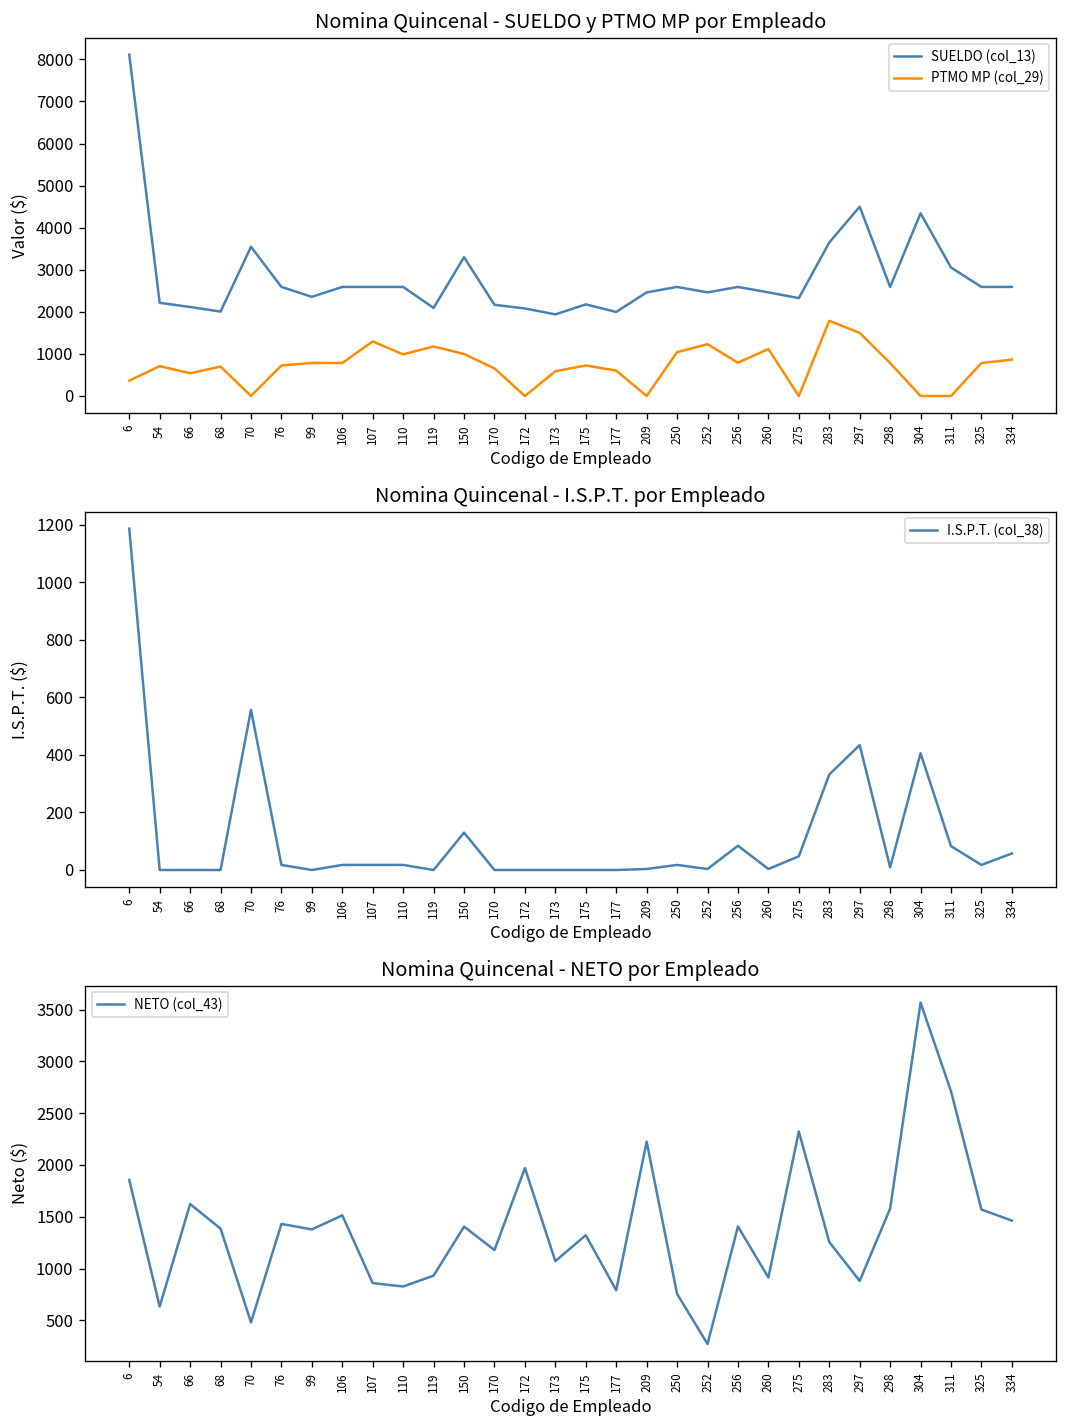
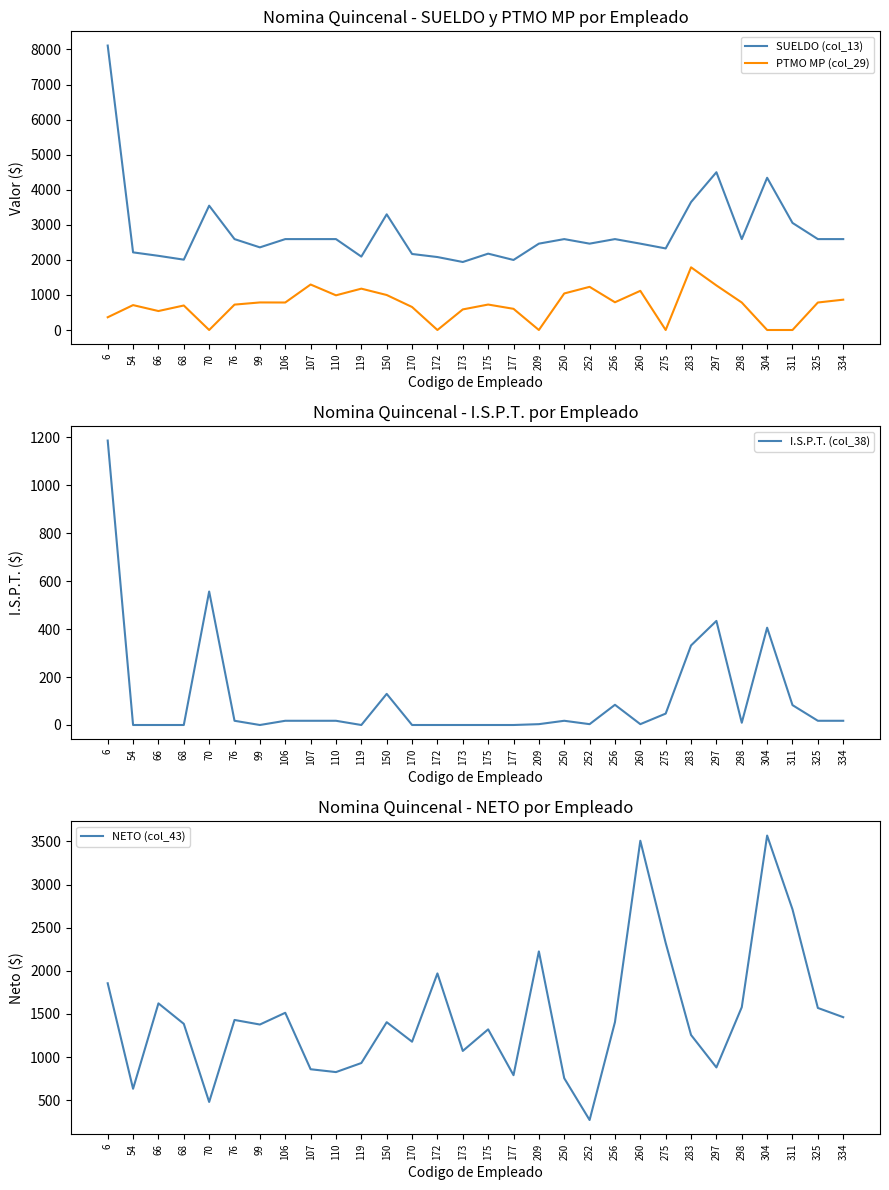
Nomina Quincenal - SUELDO y PTMO MP por Empleado, PTMO MP (col_29), 297: 1500 -> 1300
Nomina Quincenal - I.S.P.T. por Empleado, 334: 60 -> 20
Nomina Quincenal - NETO por Empleado, 260: 900 -> 3500
